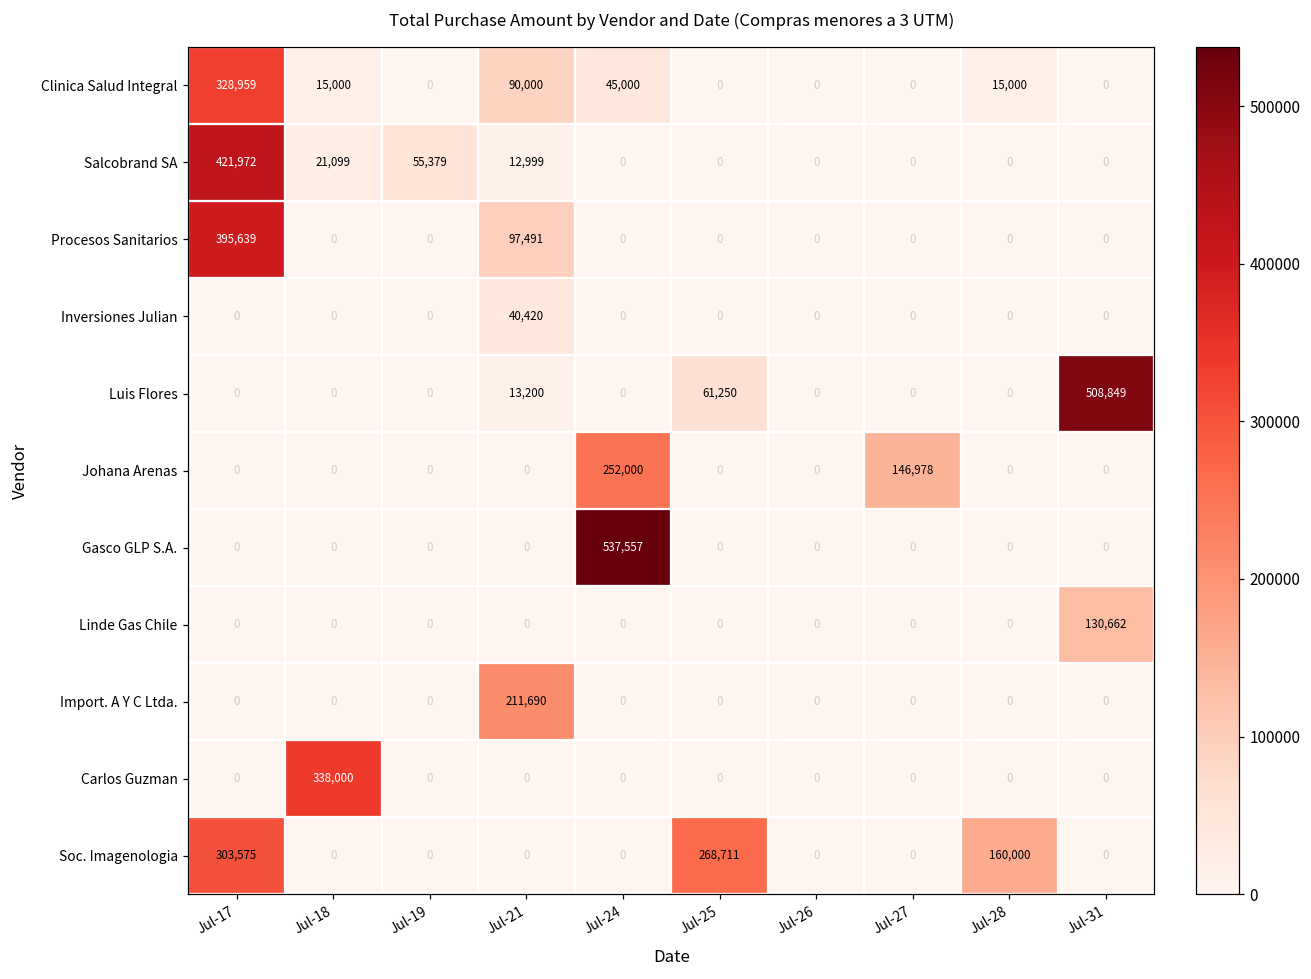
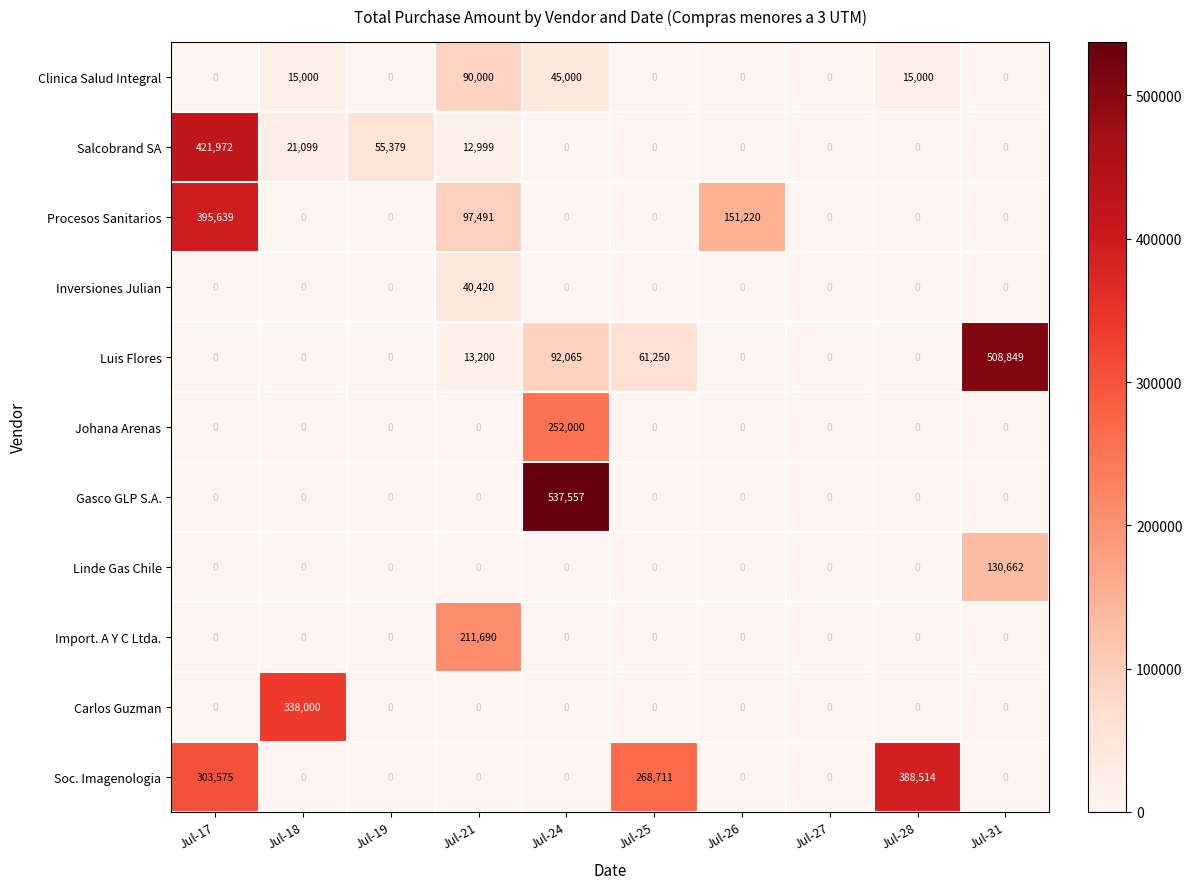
Clinica Salud Integral, Jul-17: 328,959 -> 0
Procesos Sanitarios, Jul-26: 0 -> 151,220
Luis Flores, Jul-24: 0 -> 92,065
Johana Arenas, Jul-27: 146,978 -> 0
Soc. Imagenologia, Jul-28: 160,000 -> 388,514
